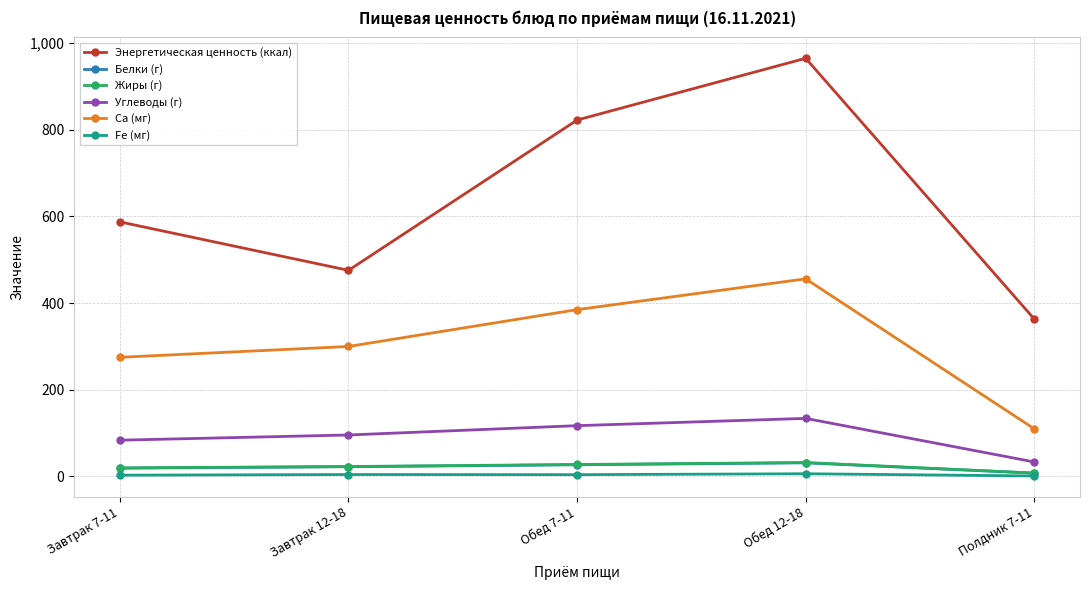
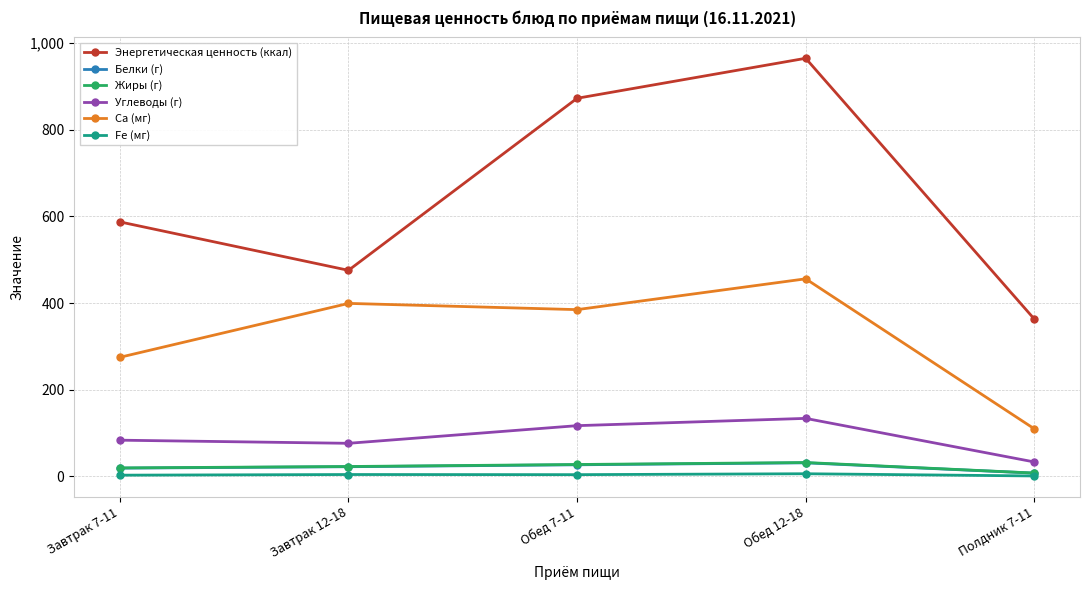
Углеводы (г), Завтрак 12-18: 100 -> 80
Ca (мг), Завтрак 12-18: 300 -> 400
Энергетическая ценность (ккал), Обед 7-11: 820 -> 870
